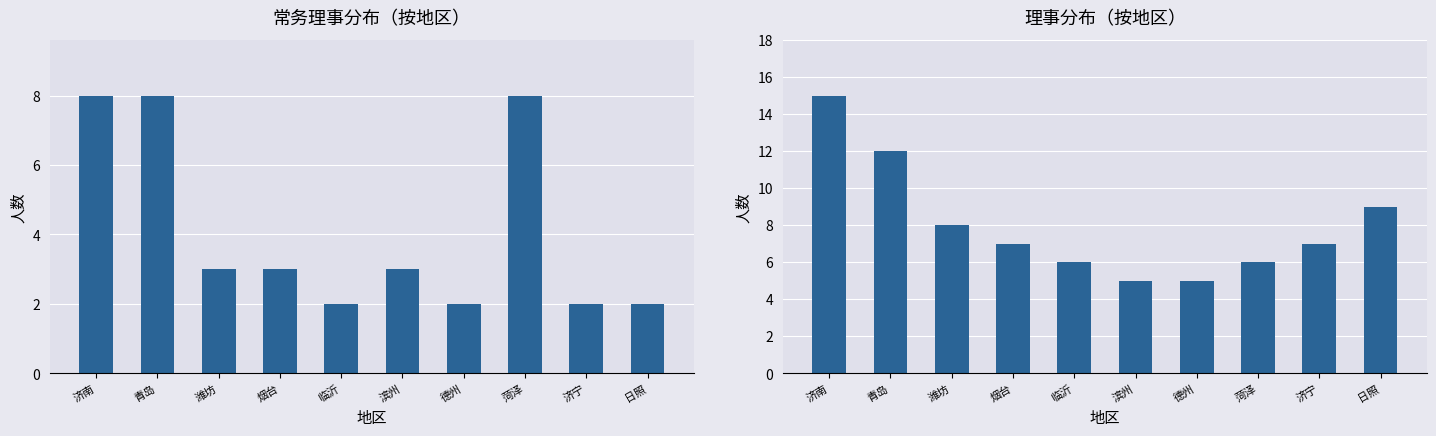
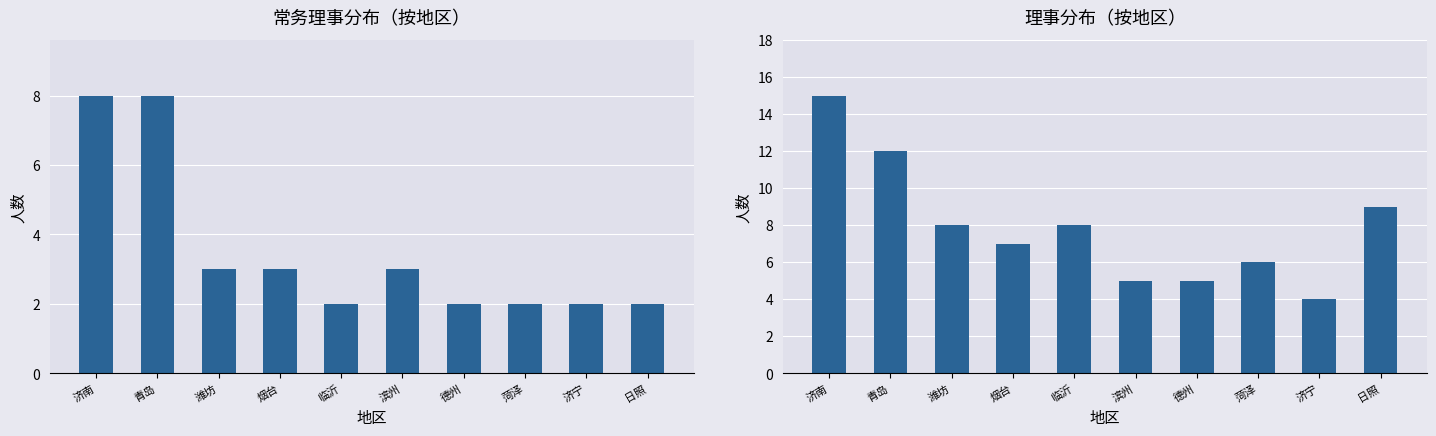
常务理事分布（按地区）, 菏泽: 8 -> 2
理事分布（按地区）, 临沂: 6 -> 8
理事分布（按地区）, 济宁: 7 -> 4
